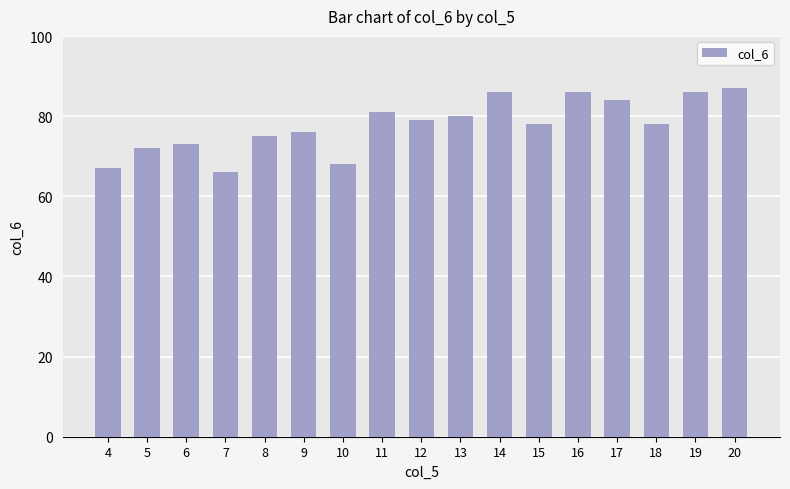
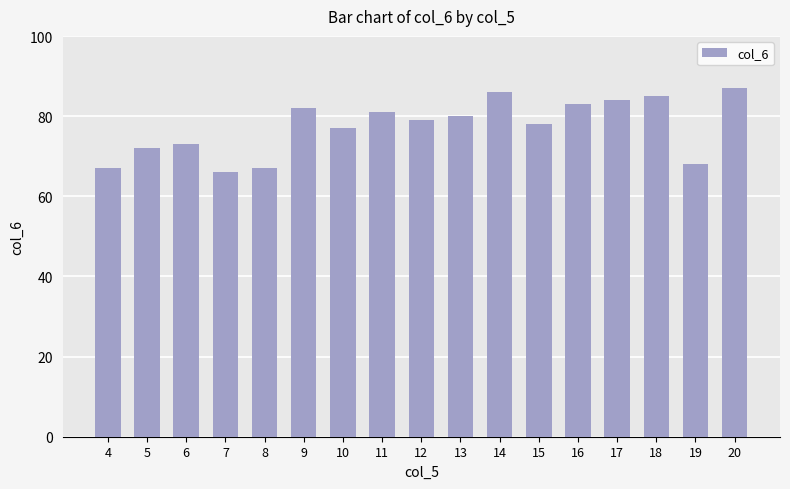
8: 75 -> 67
9: 76 -> 82
10: 68 -> 77
16: 86 -> 83
18: 78 -> 85
19: 86 -> 68
